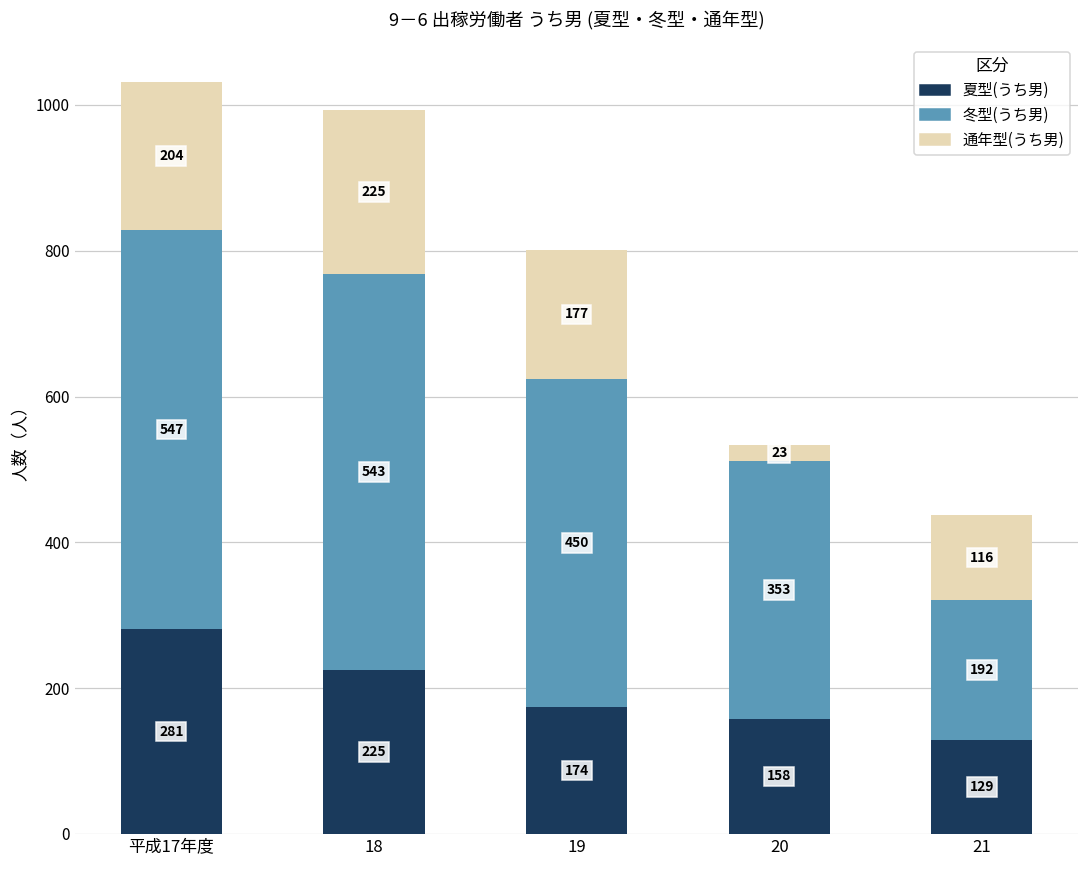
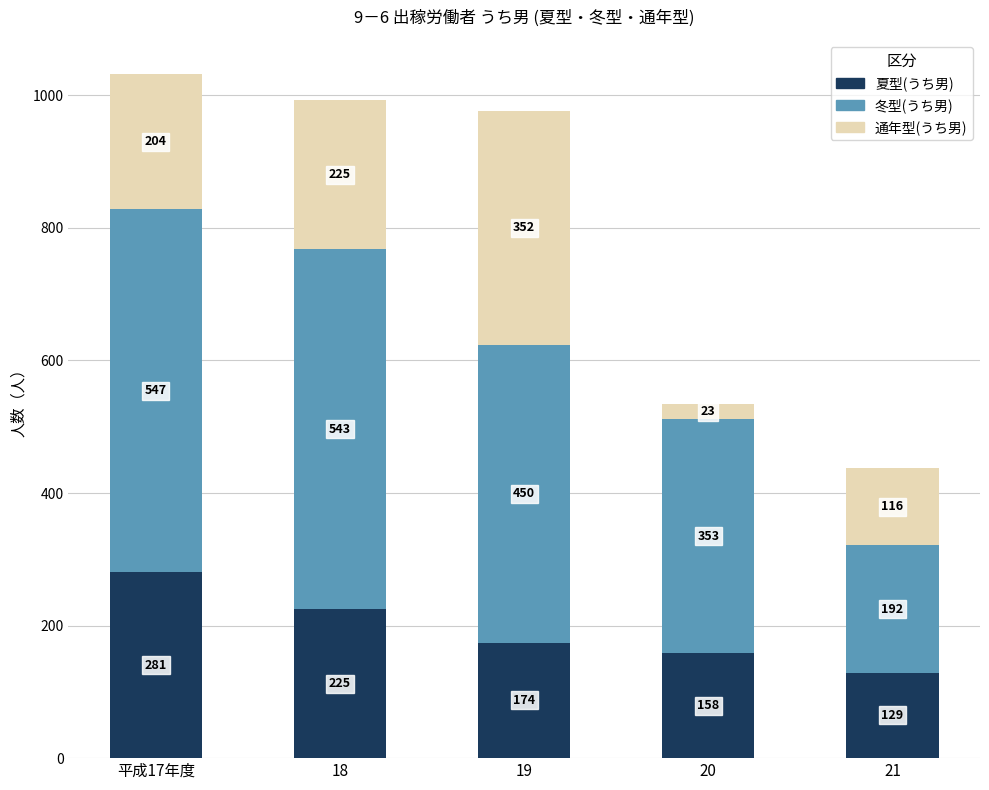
通年型(うち男), 19: 177 -> 352
